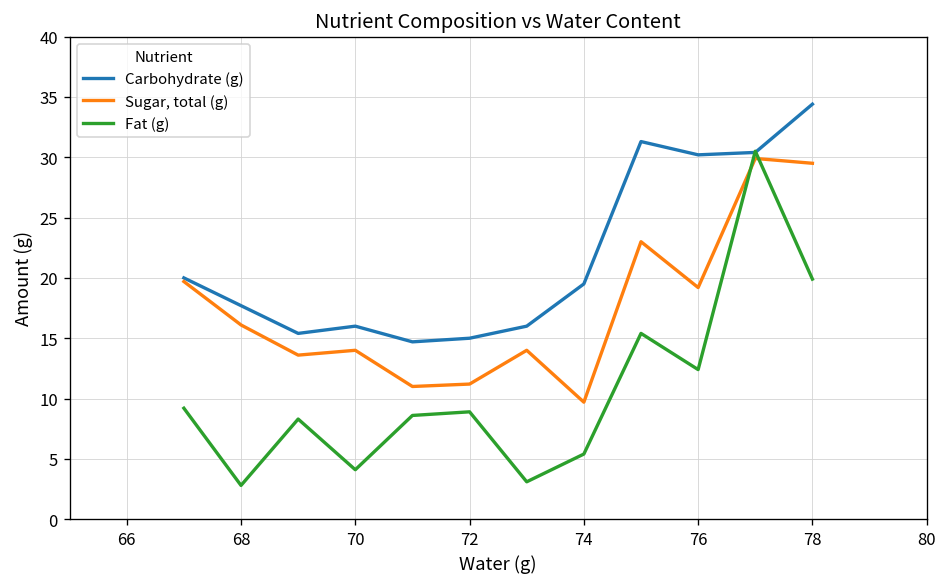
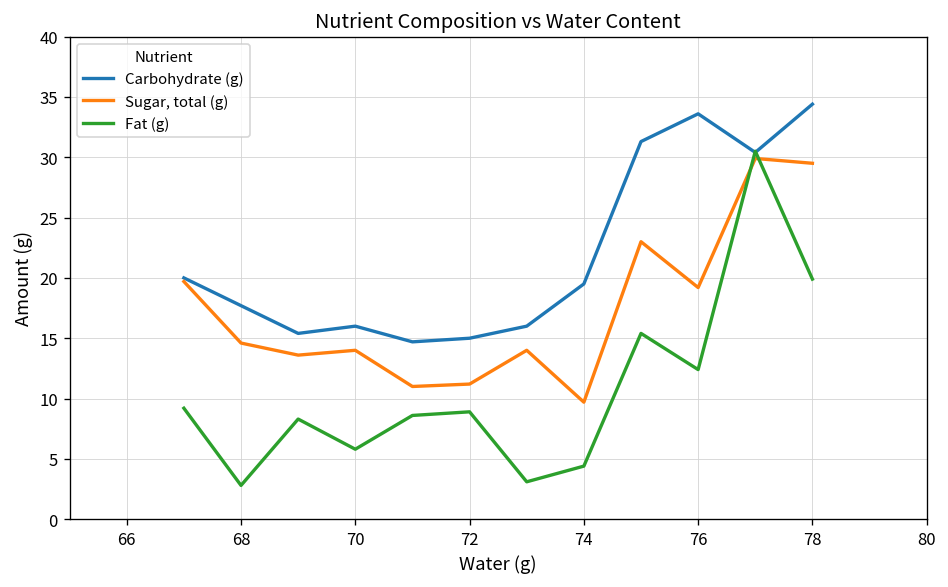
Sugar, total (g), 68: 16.1 -> 14.6
Fat (g), 70: 4.1 -> 5.8
Fat (g), 74: 5.4 -> 4.4
Carbohydrate (g), 76: 30.2 -> 33.6
